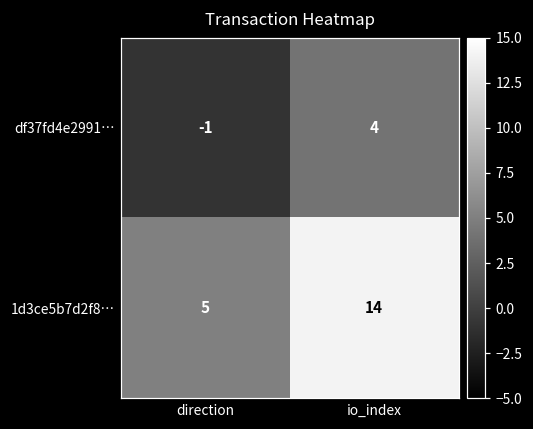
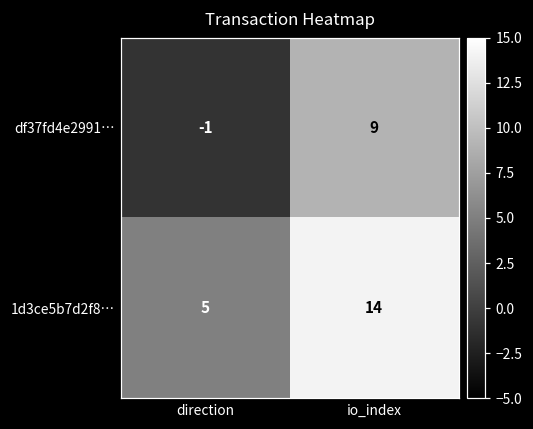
df37fd4e2991…, io_index: 4 -> 9
